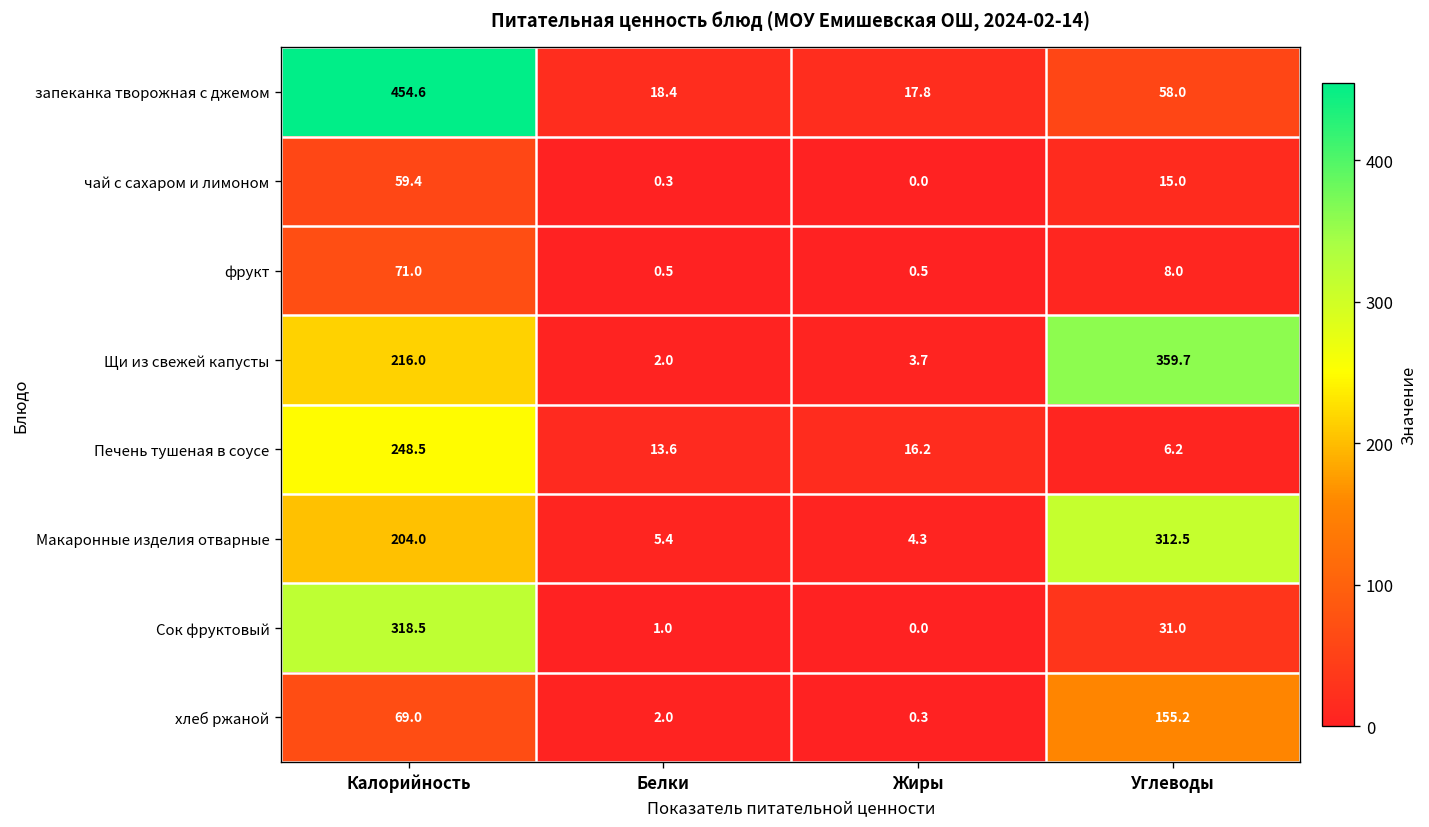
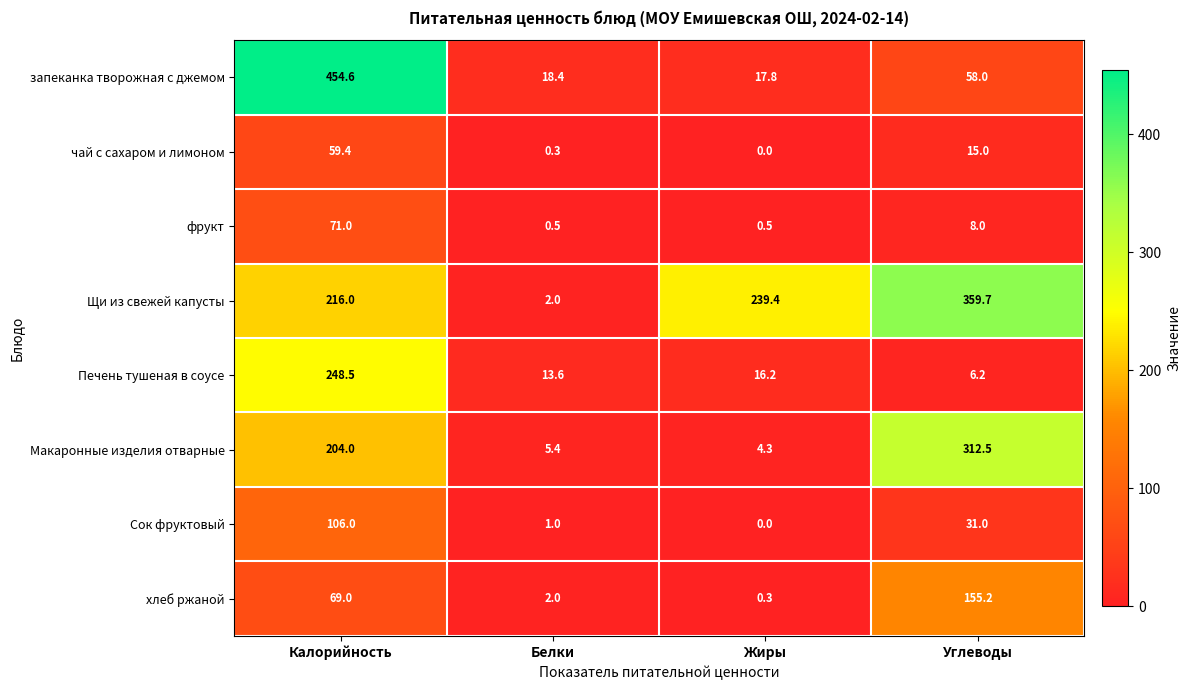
Щи из свежей капусты, Жиры: 3.7 -> 239.4
Сок фруктовый, Калорийность: 318.5 -> 106.0
